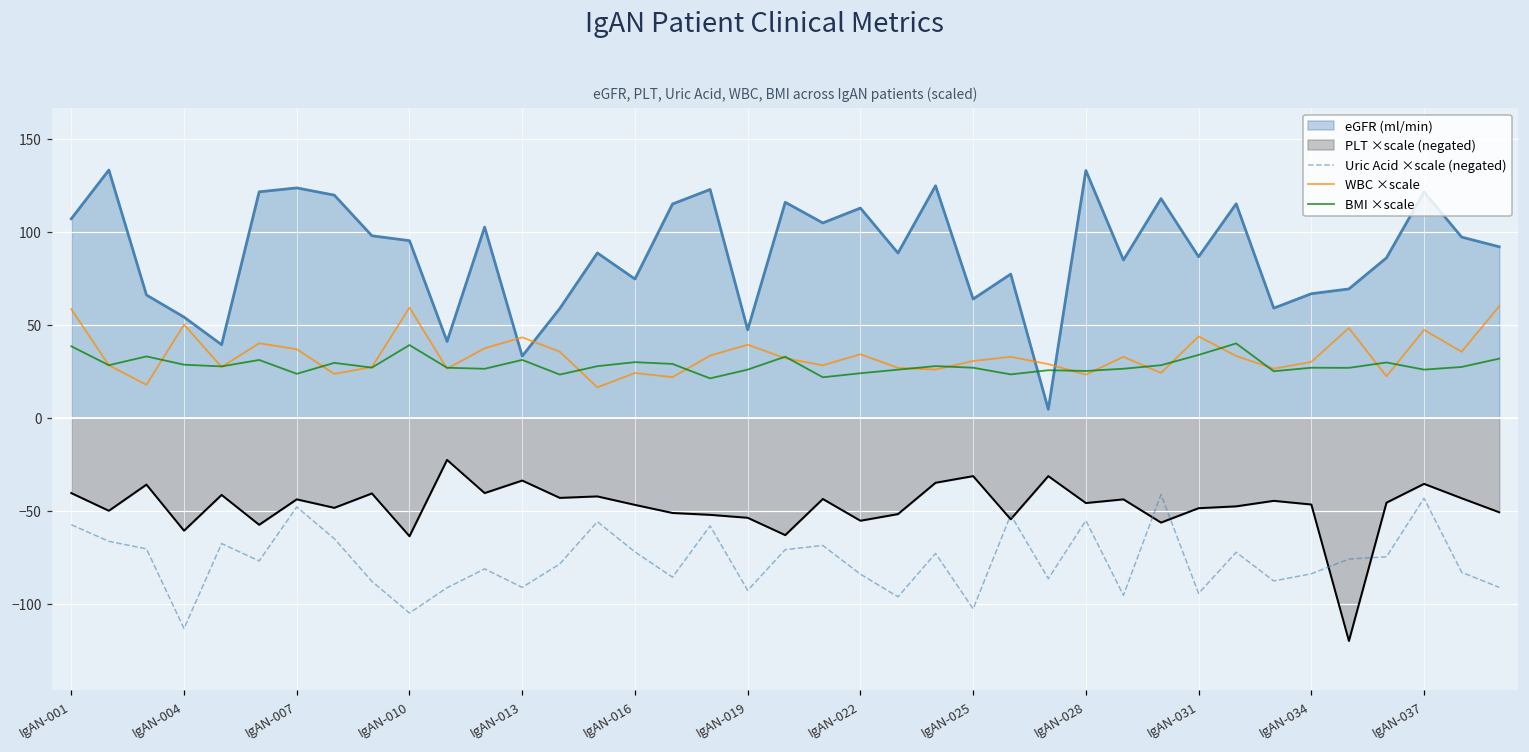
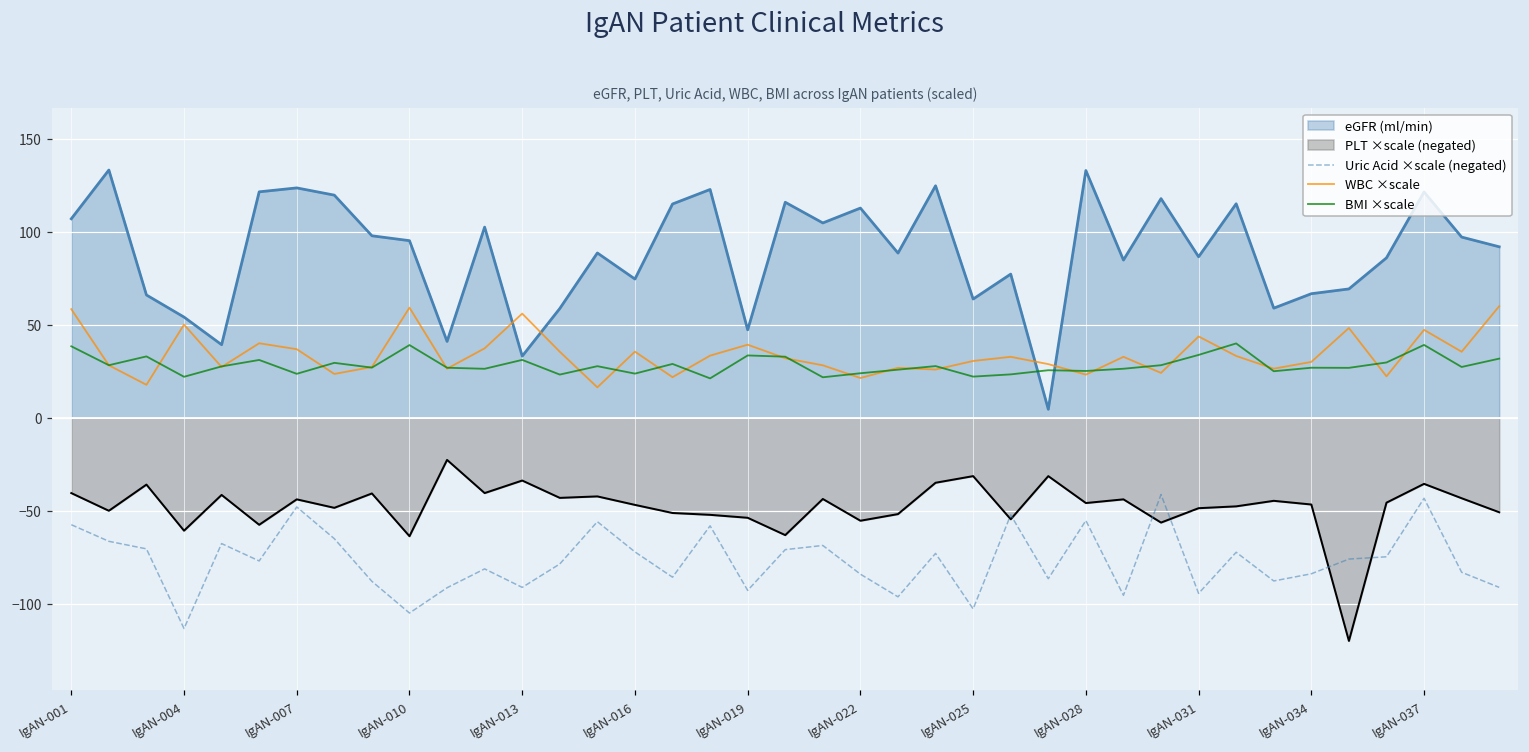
BMI ×scale, IgAN-004: 29 -> 22
WBC ×scale, IgAN-013: 43 -> 56
WBC ×scale, IgAN-016: 24 -> 36
BMI ×scale, IgAN-016: 30 -> 24
BMI ×scale, IgAN-019: 26 -> 34
WBC ×scale, IgAN-022: 34 -> 21
BMI ×scale, IgAN-025: 27 -> 22
BMI ×scale, IgAN-037: 26 -> 39
